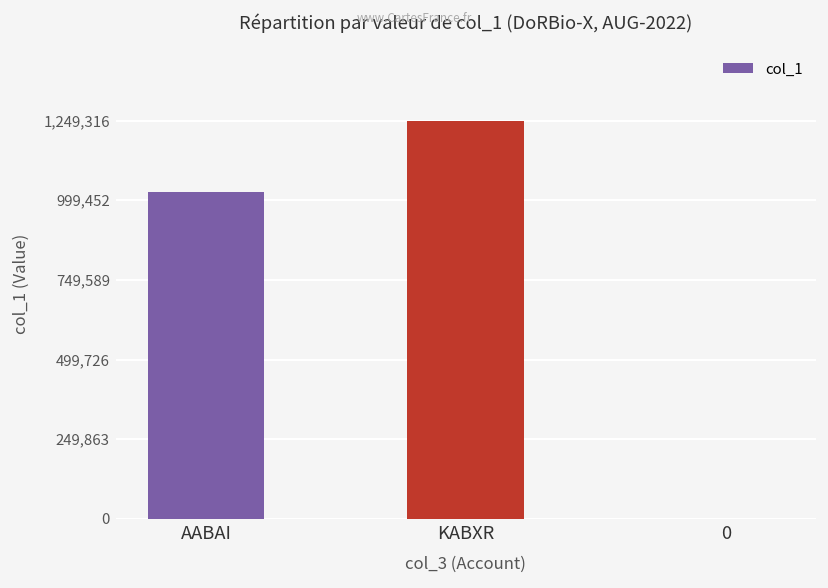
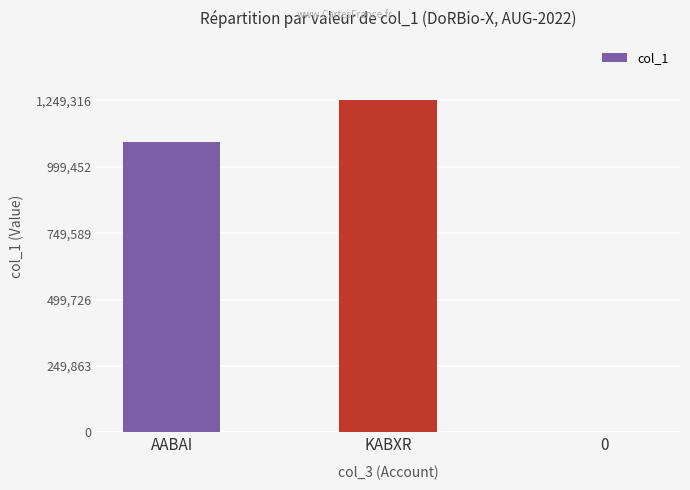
AABAI: 1,030,000 -> 1,090,000
